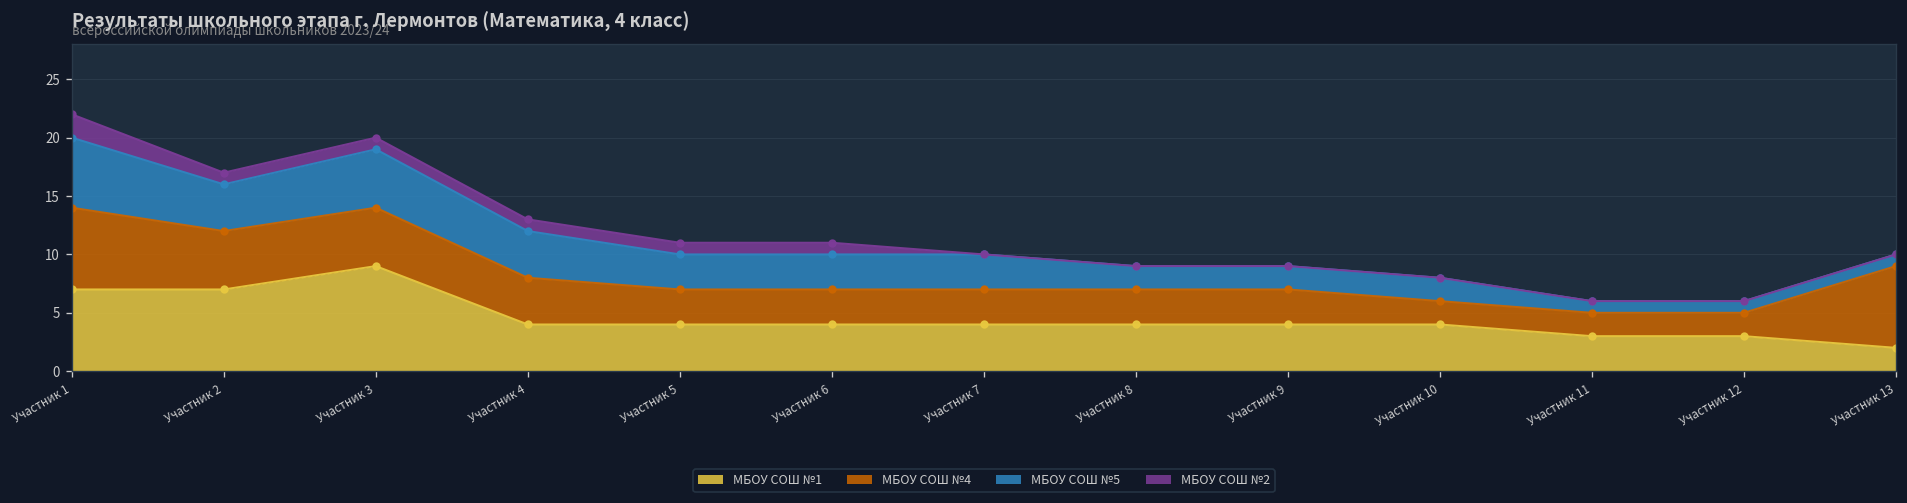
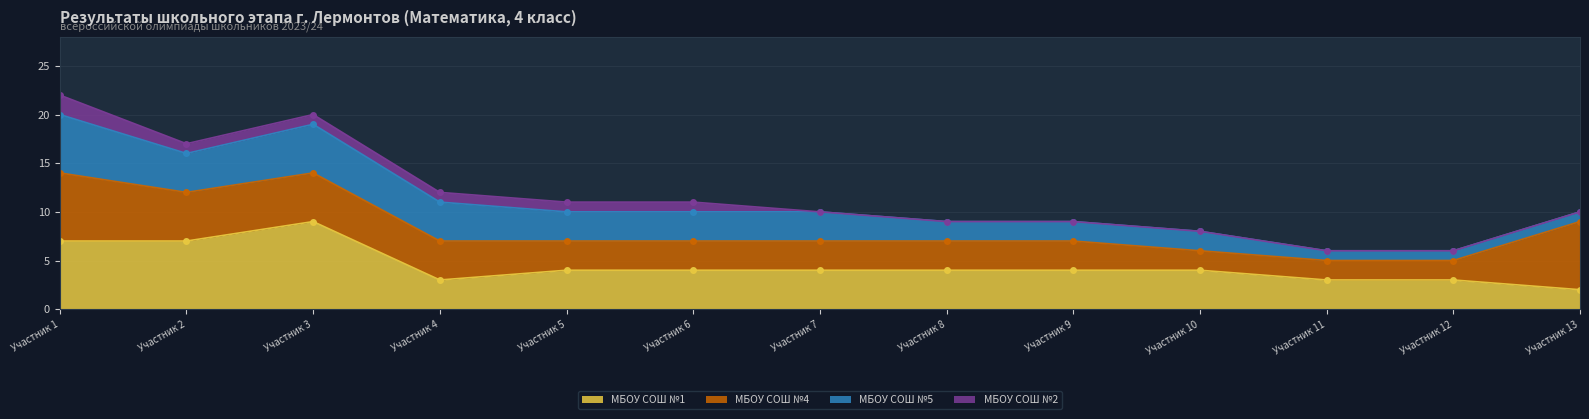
МБОУ СОШ №1, Участник 4: 4 -> 3
